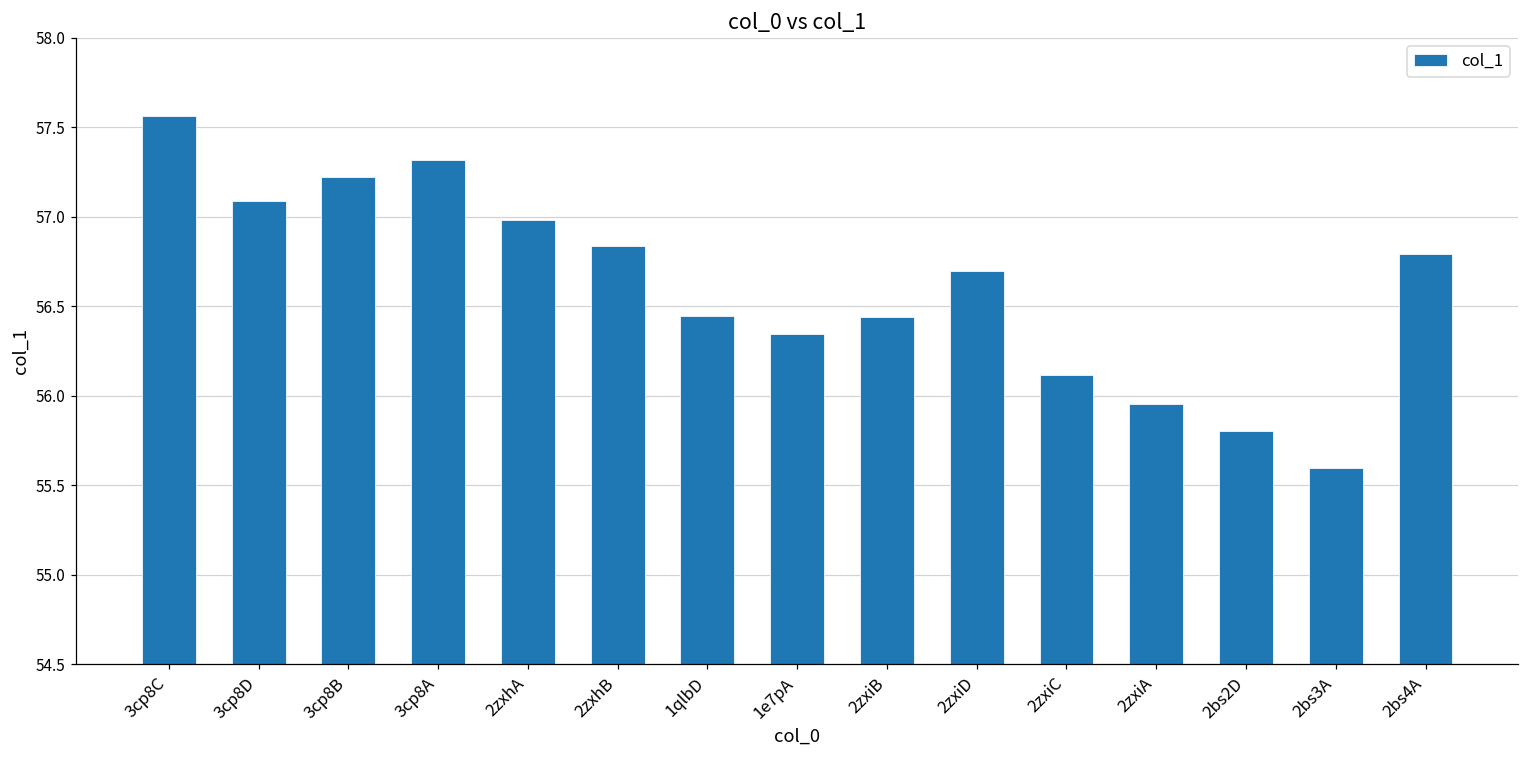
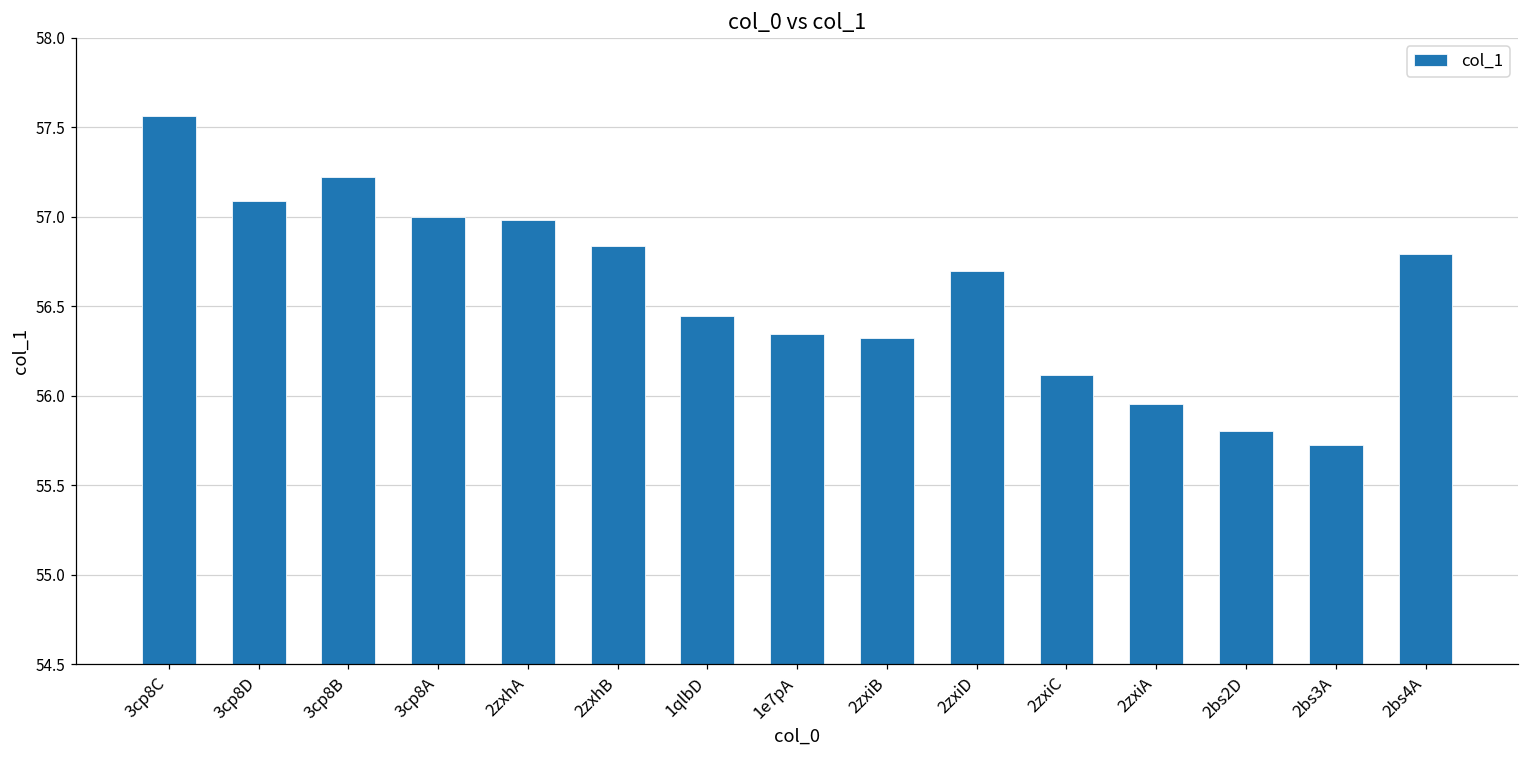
3cp8A: 57.32 -> 57.00
2zxiB: 56.44 -> 56.32
2bs3A: 55.60 -> 55.72
